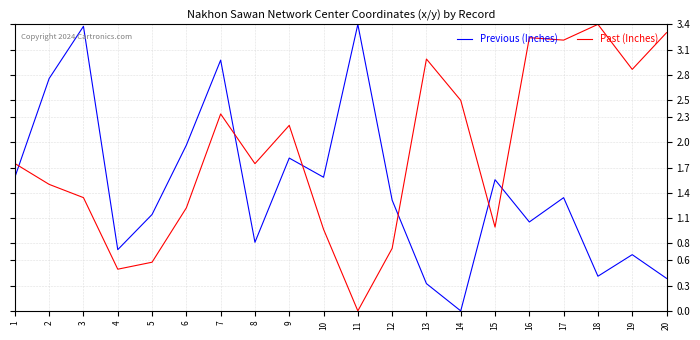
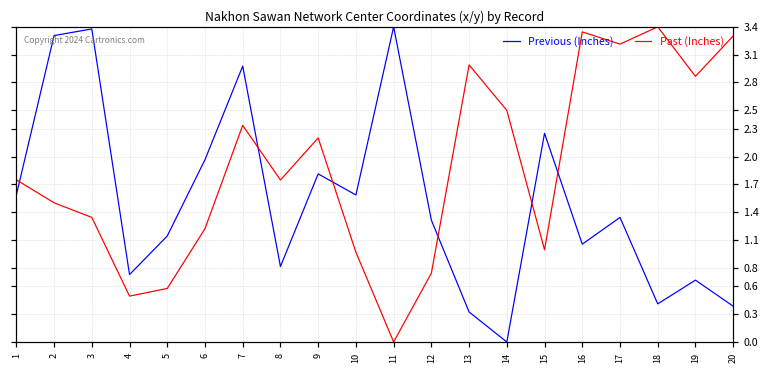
Previous (Inches), 2: 2.8 -> 3.3
Previous (Inches), 15: 1.6 -> 2.3
Past (Inches), 16: 3.2 -> 3.3
